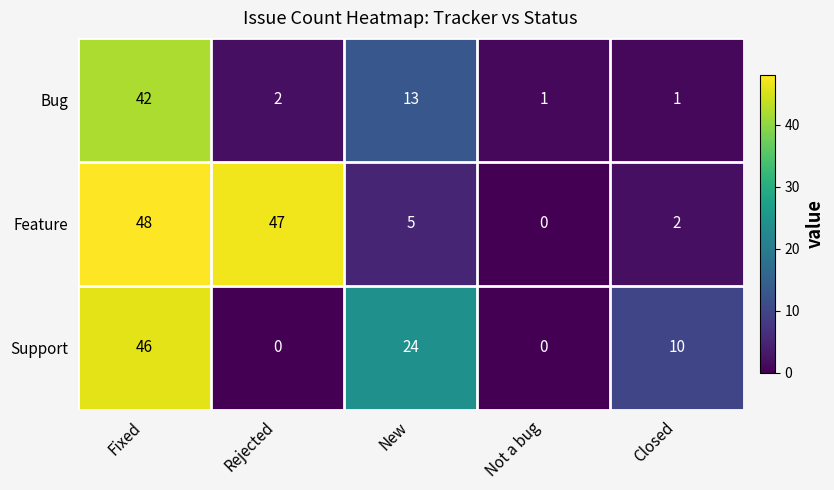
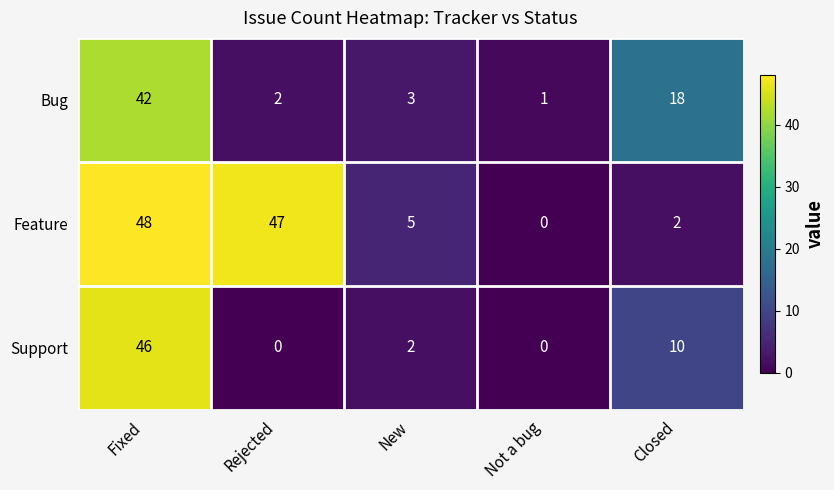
Bug, New: 13 -> 3
Bug, Closed: 1 -> 18
Support, New: 24 -> 2
